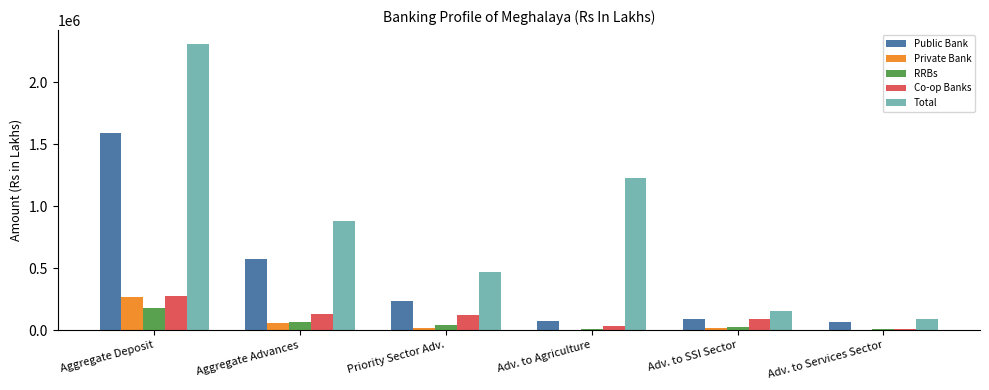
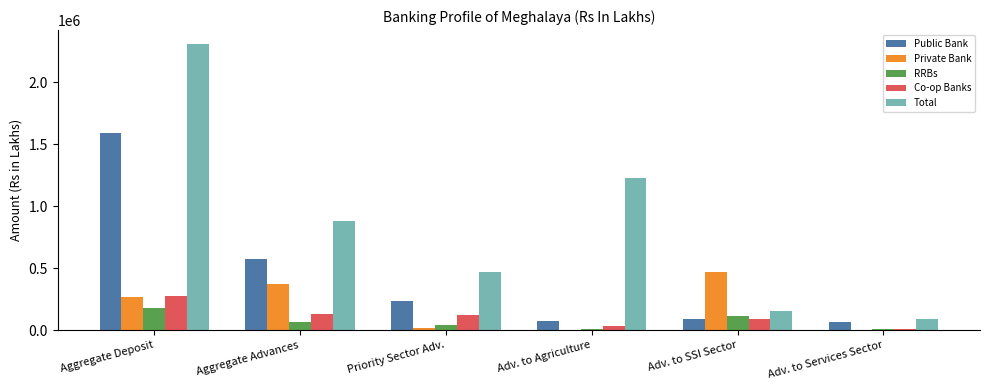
Private Bank, Aggregate Advances: 60000 -> 370000
Private Bank, Adv. to SSI Sector: 10000 -> 470000
RRBs, Adv. to SSI Sector: 20000 -> 110000
